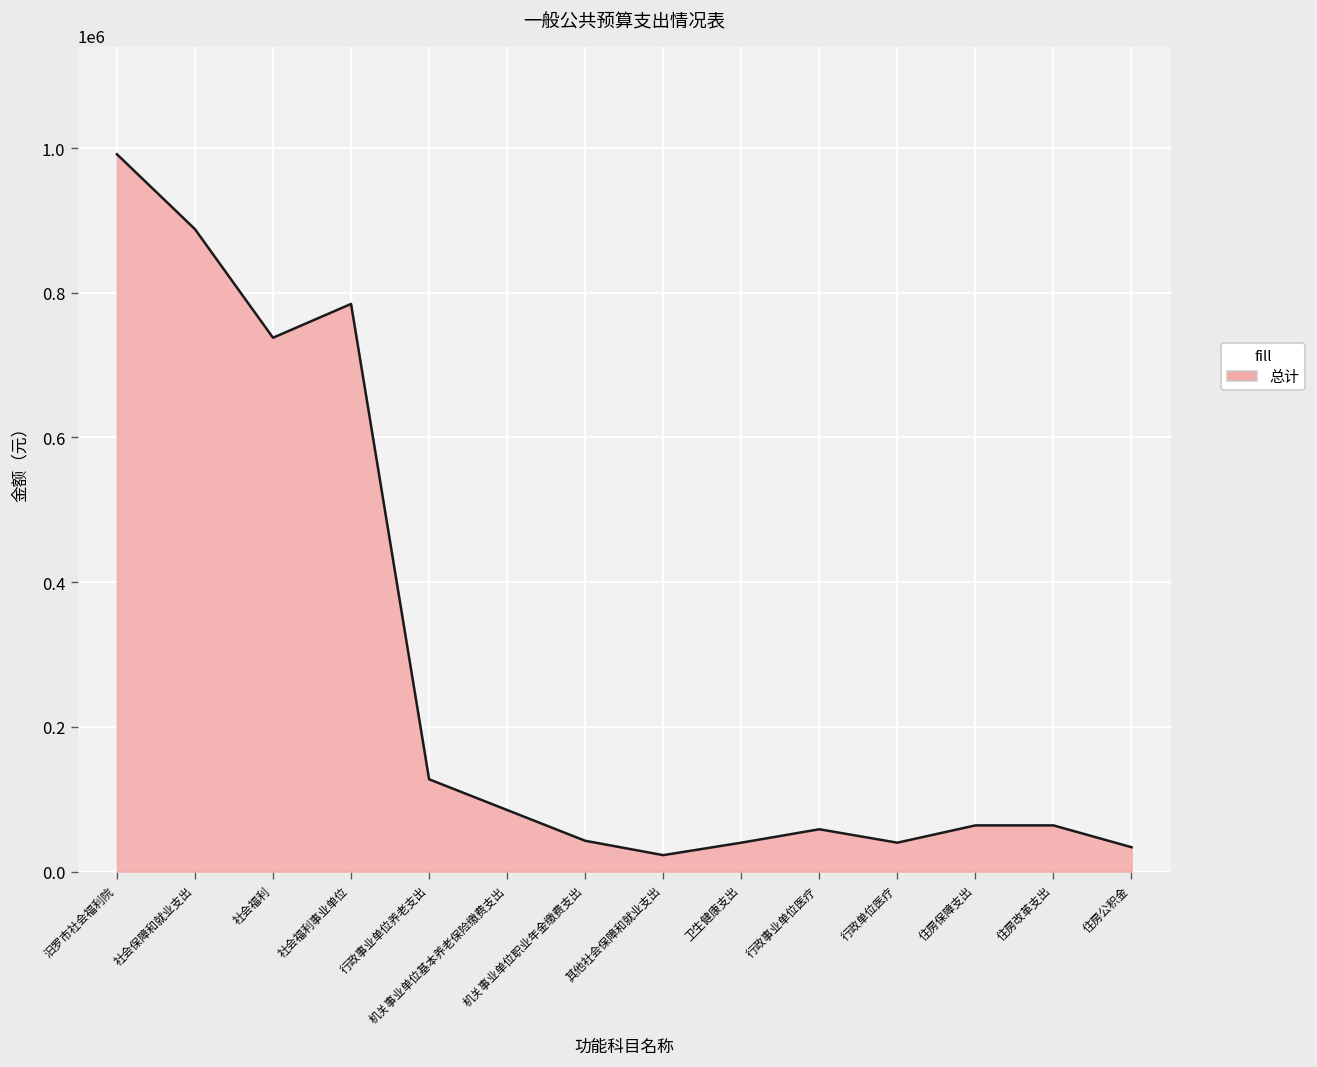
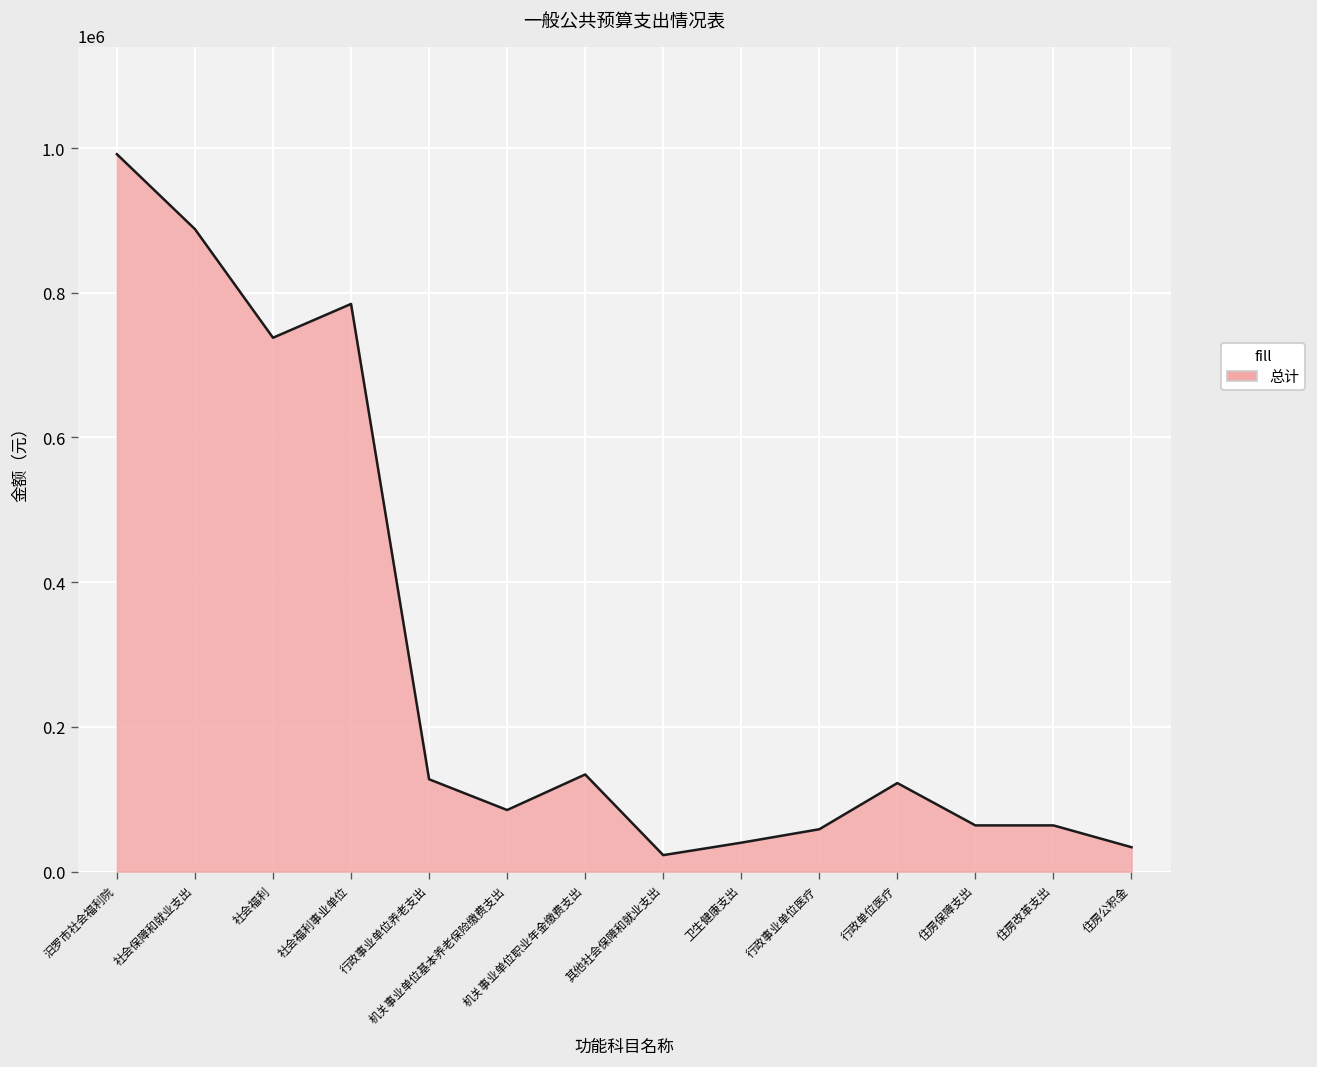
机关事业单位职业年金缴费支出: 40000 -> 130000
行政单位医疗: 40000 -> 120000
